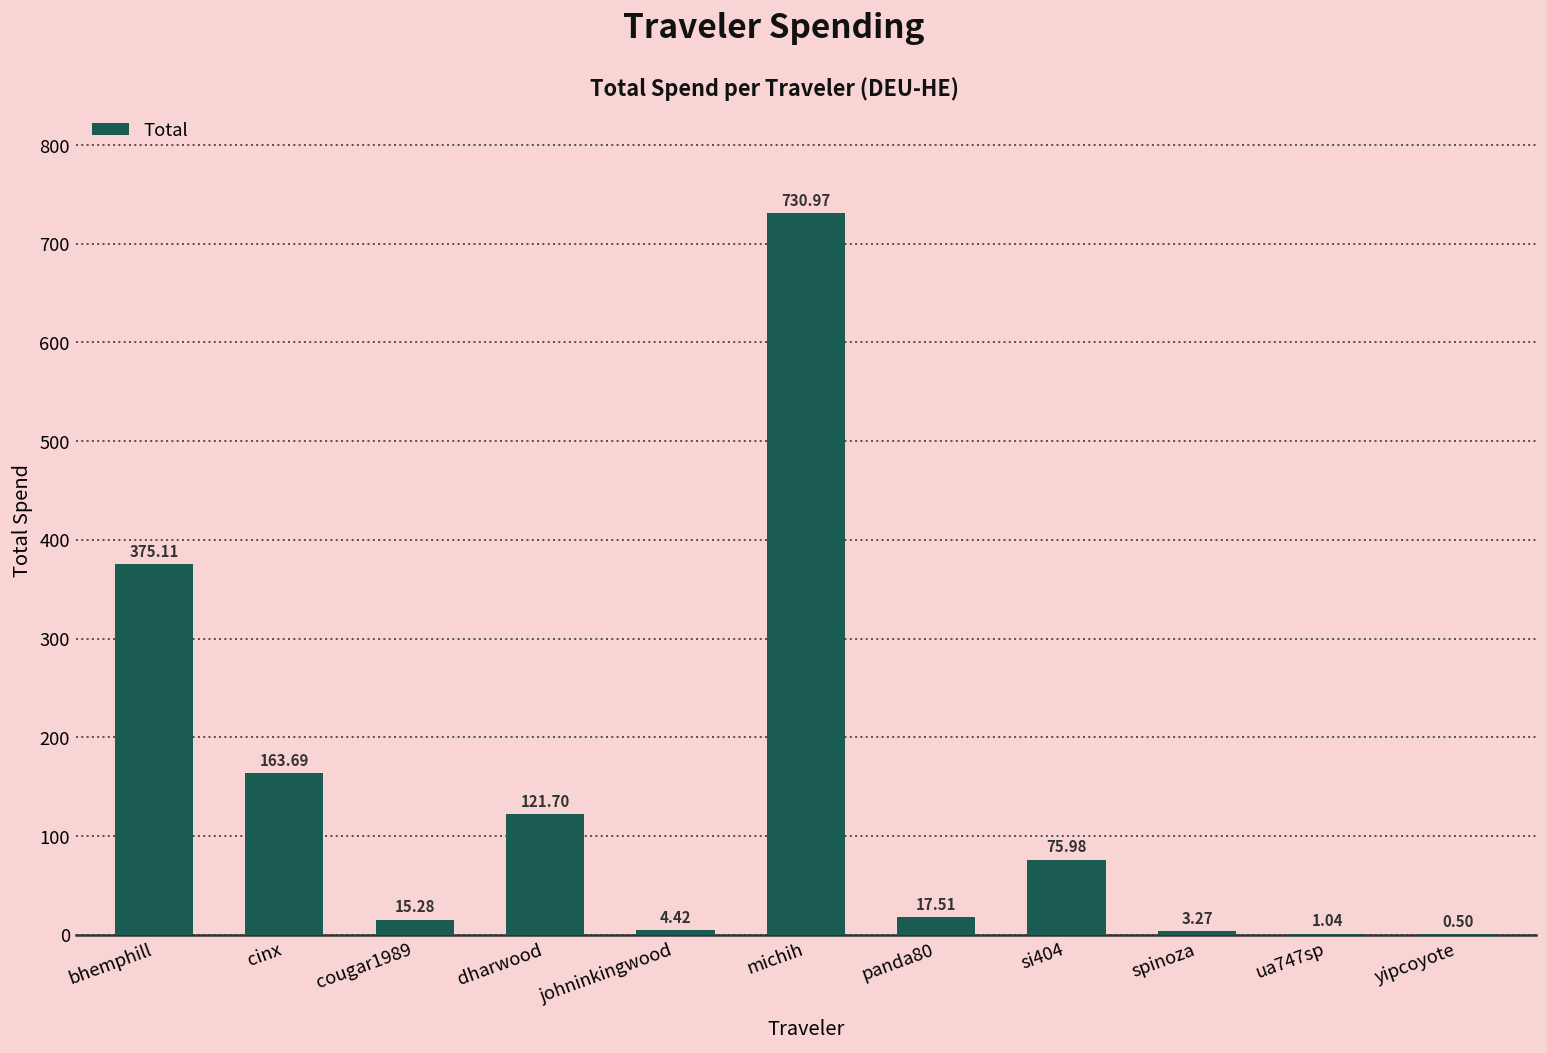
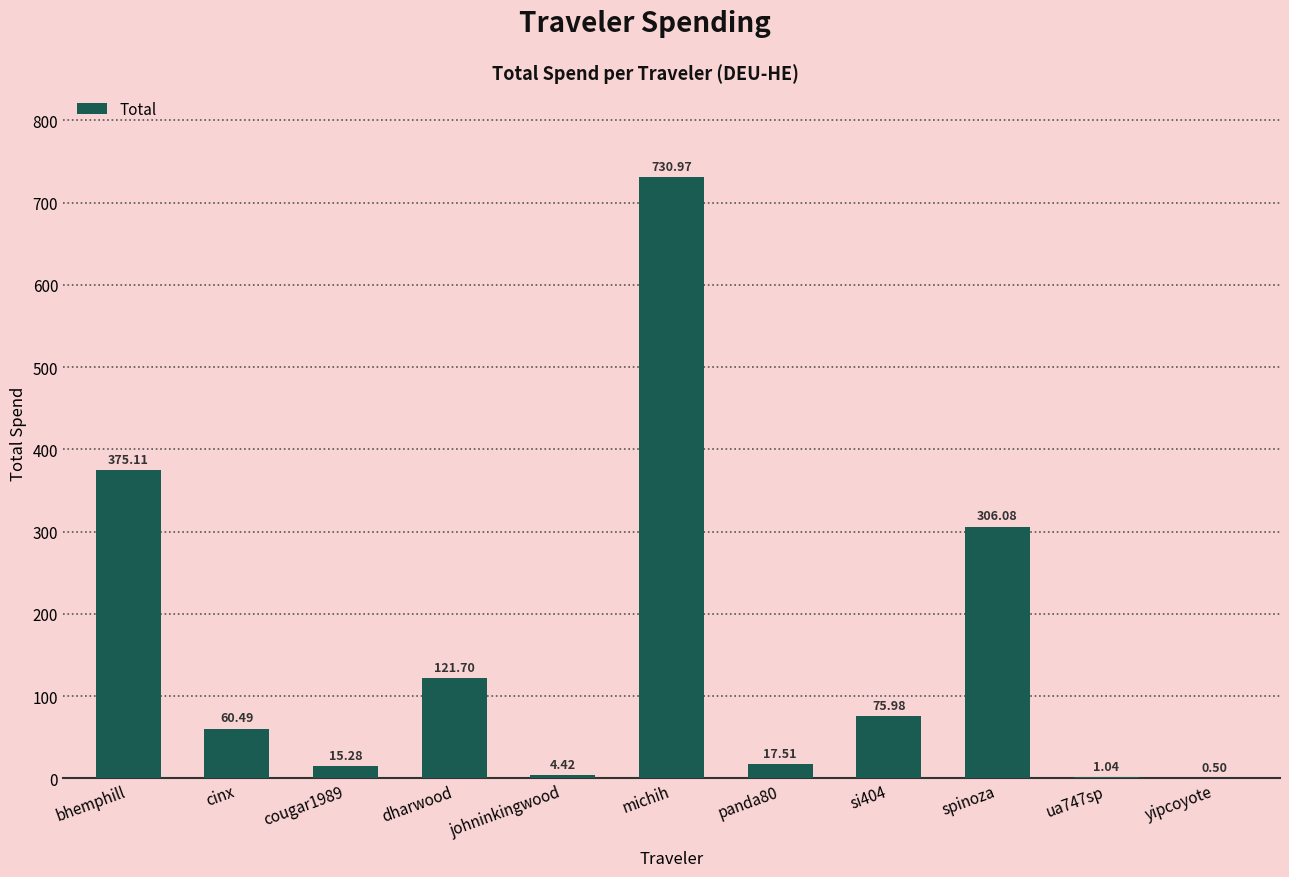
cinx: 163.69 -> 60.49
spinoza: 3.27 -> 306.08
